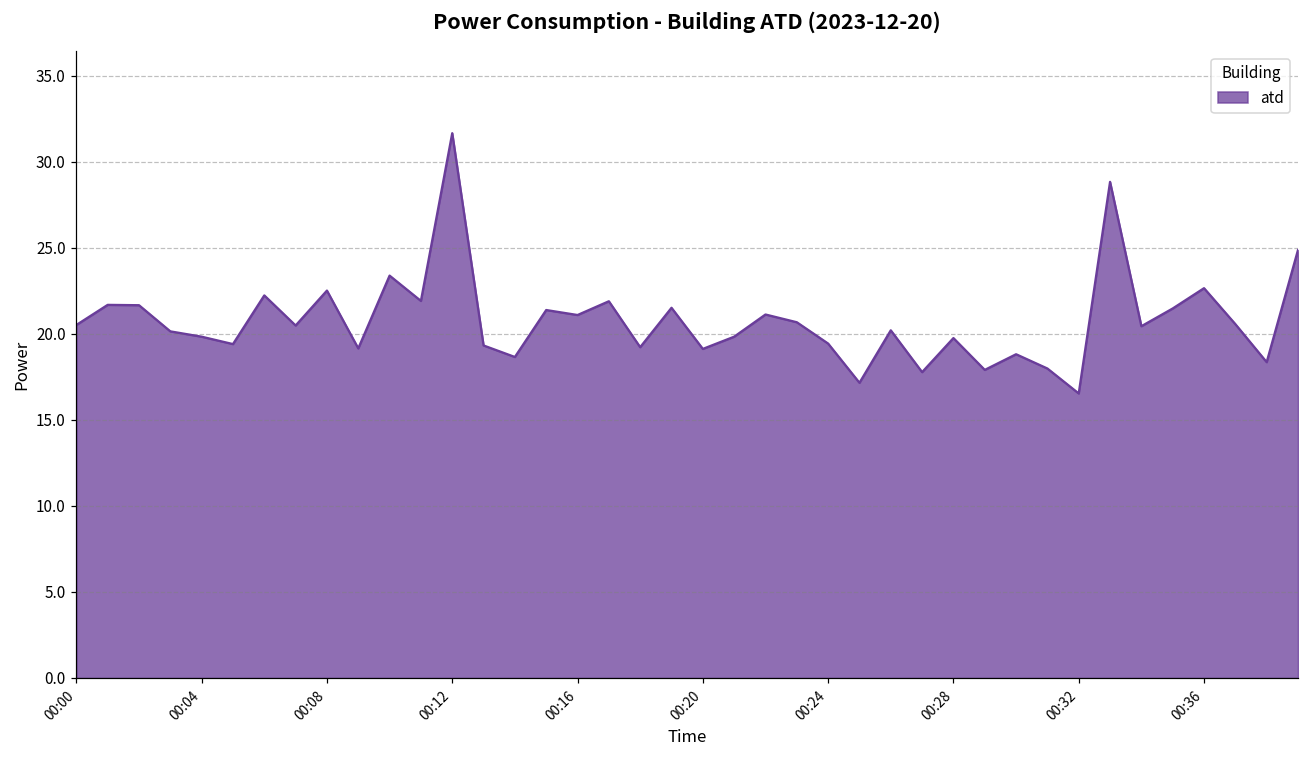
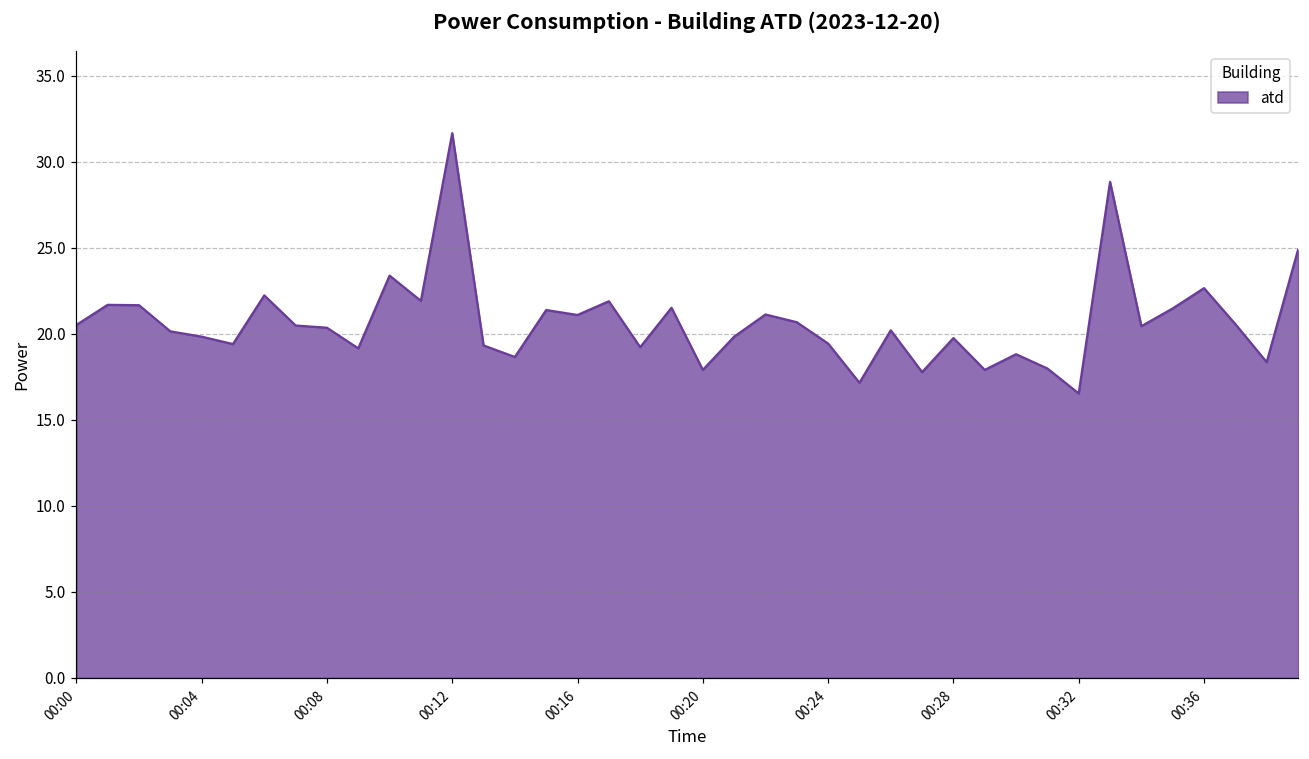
00:08: 22.5 -> 20.4
00:20: 19.1 -> 17.9
